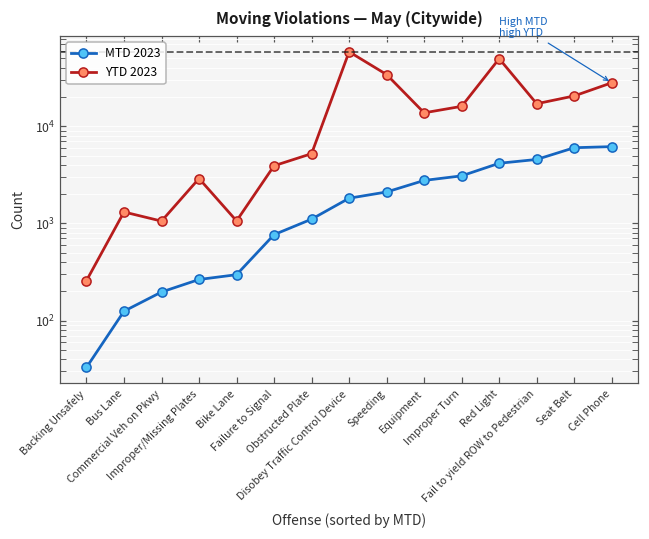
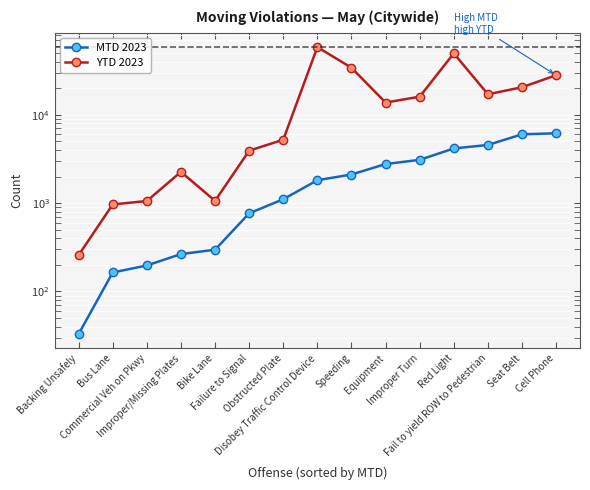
MTD 2023, Bus Lane: 130 -> 160
YTD 2023, Bus Lane: 1300 -> 1000
YTD 2023, Improper/Missing Plates: 2900 -> 2300
